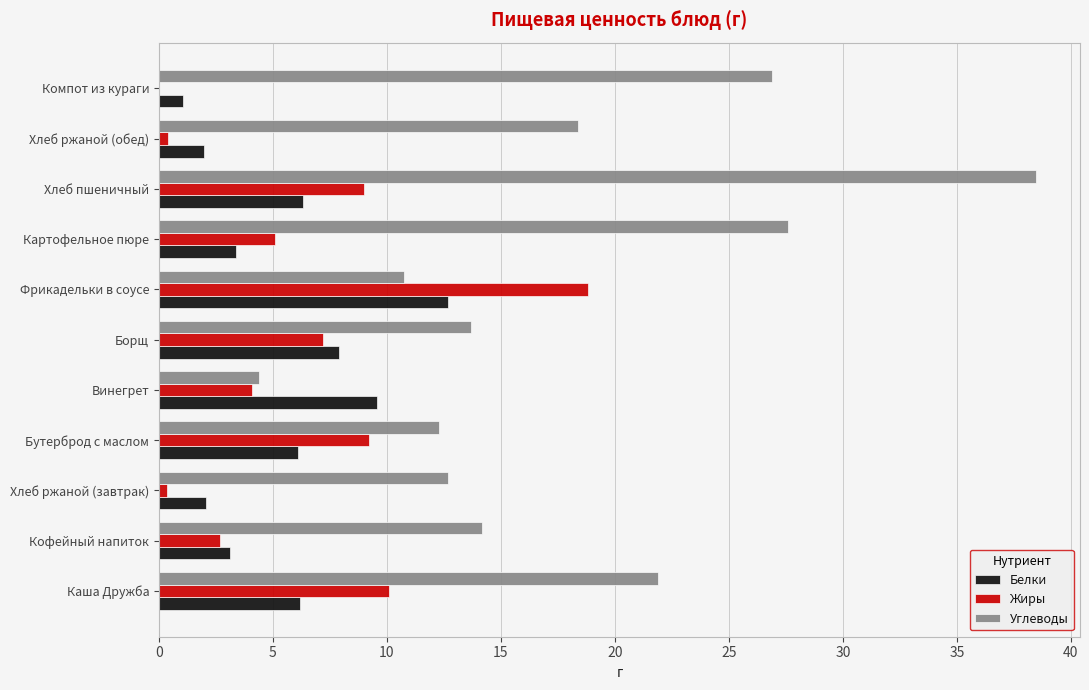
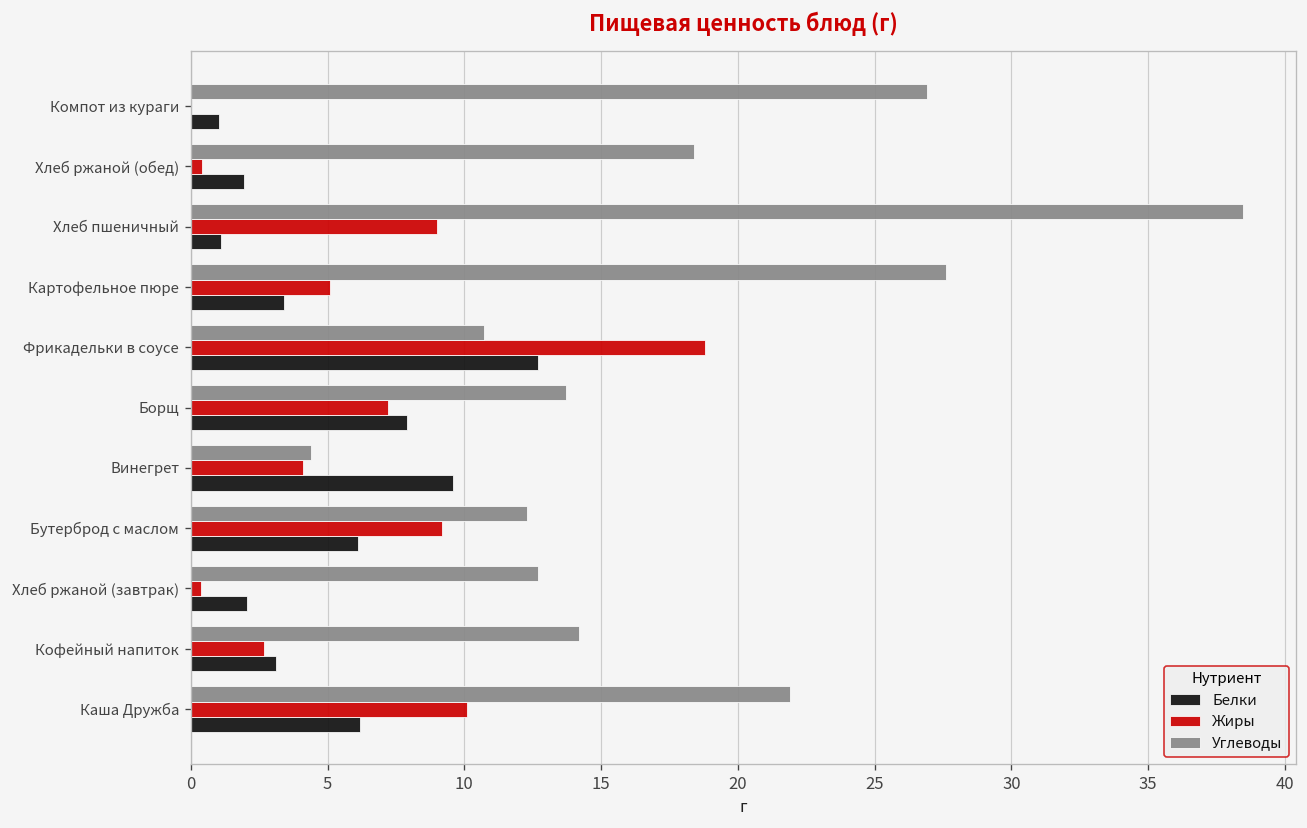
Белки, Хлеб пшеничный: 6.3 -> 1.1
